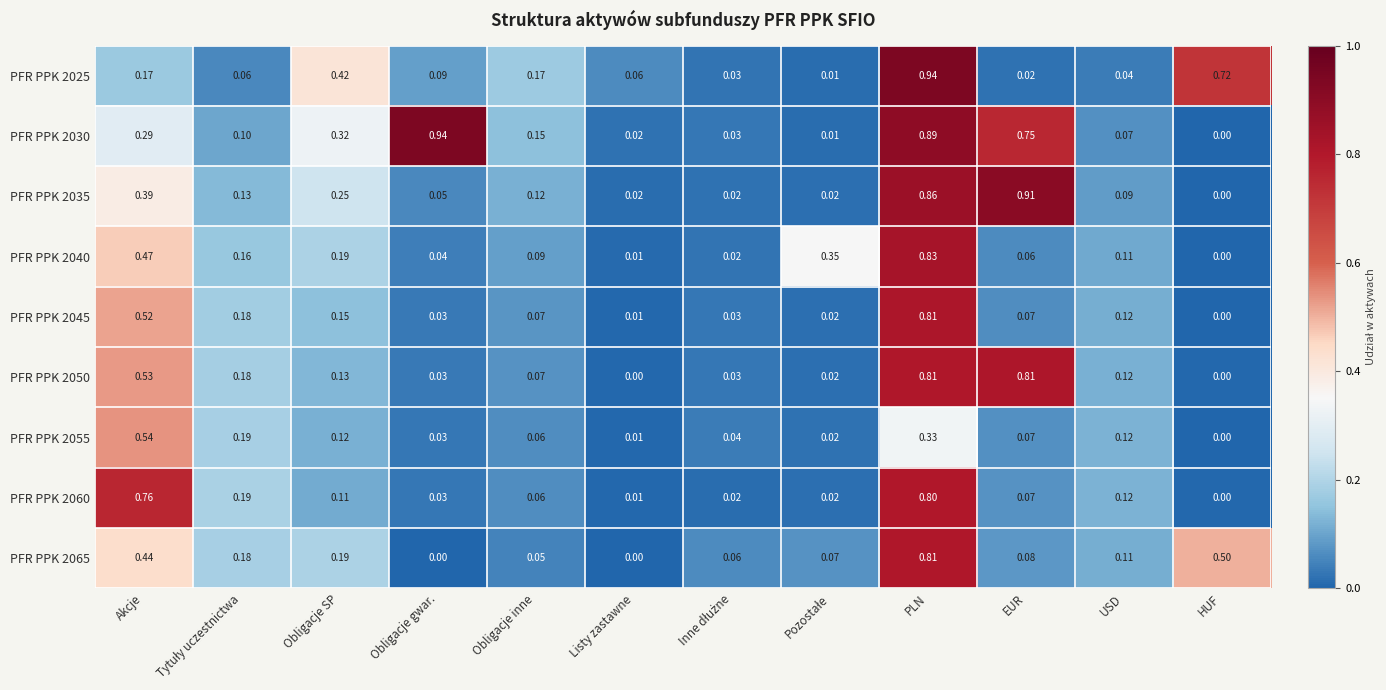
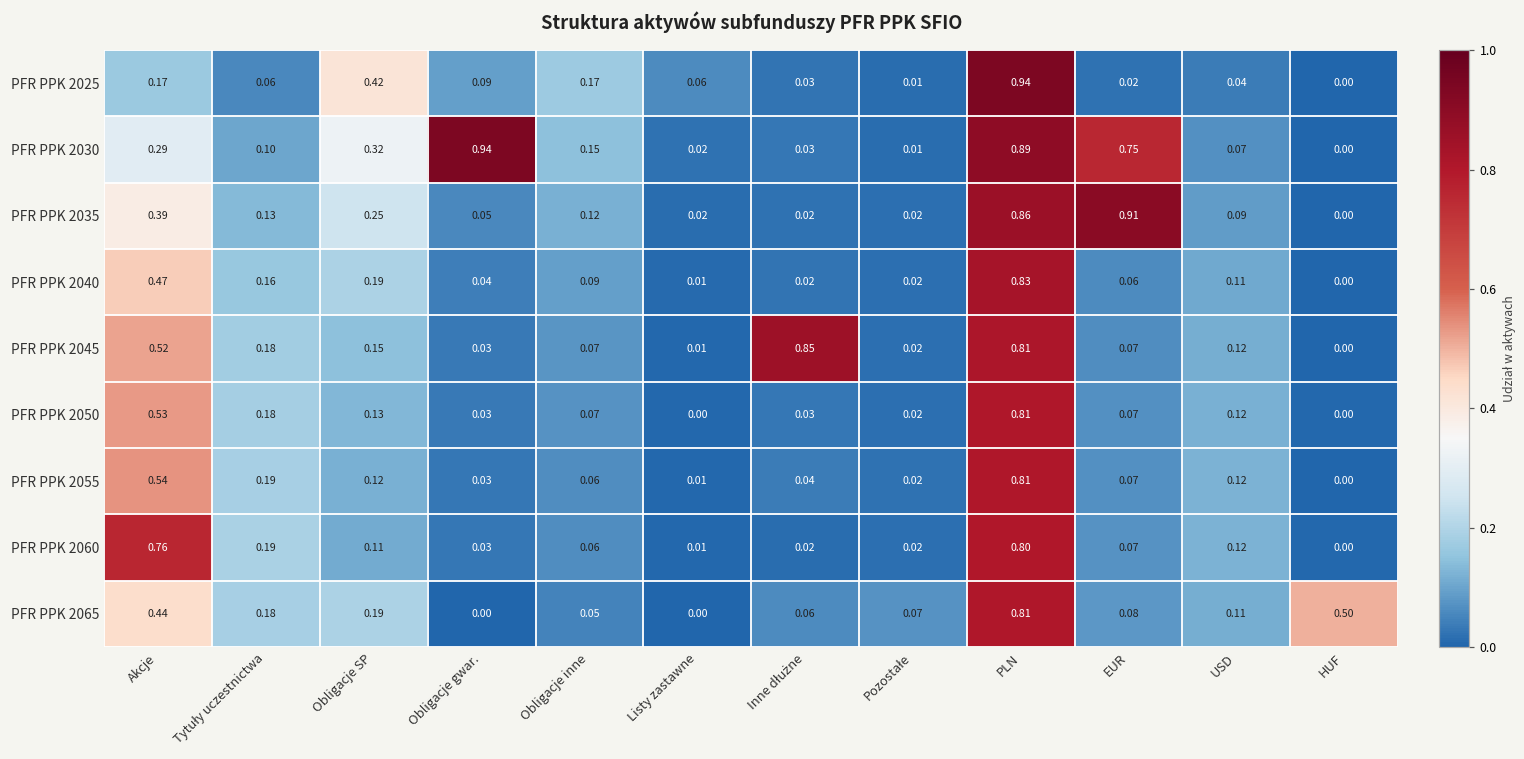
PFR PPK 2025, HUF: 0.72 -> 0.00
PFR PPK 2040, Pozostałe: 0.35 -> 0.02
PFR PPK 2045, Inne dłużne: 0.03 -> 0.85
PFR PPK 2050, EUR: 0.81 -> 0.07
PFR PPK 2055, PLN: 0.33 -> 0.81
